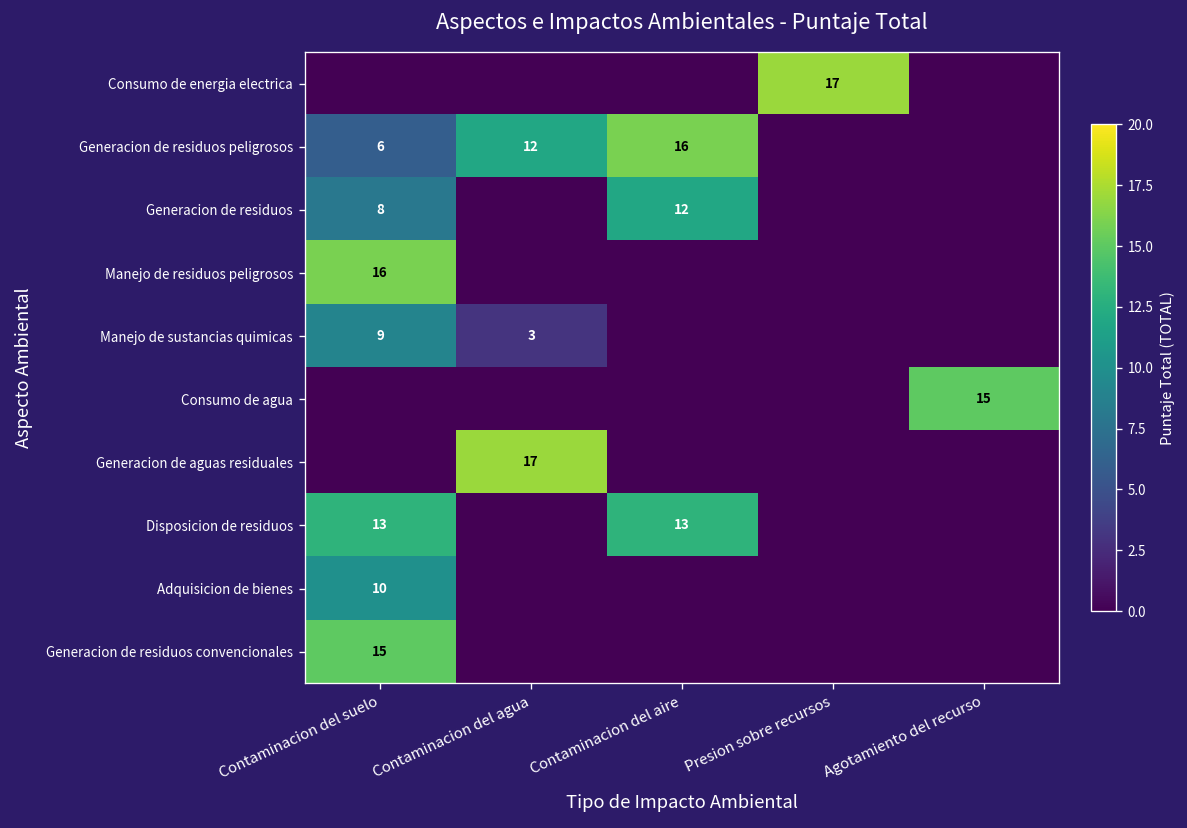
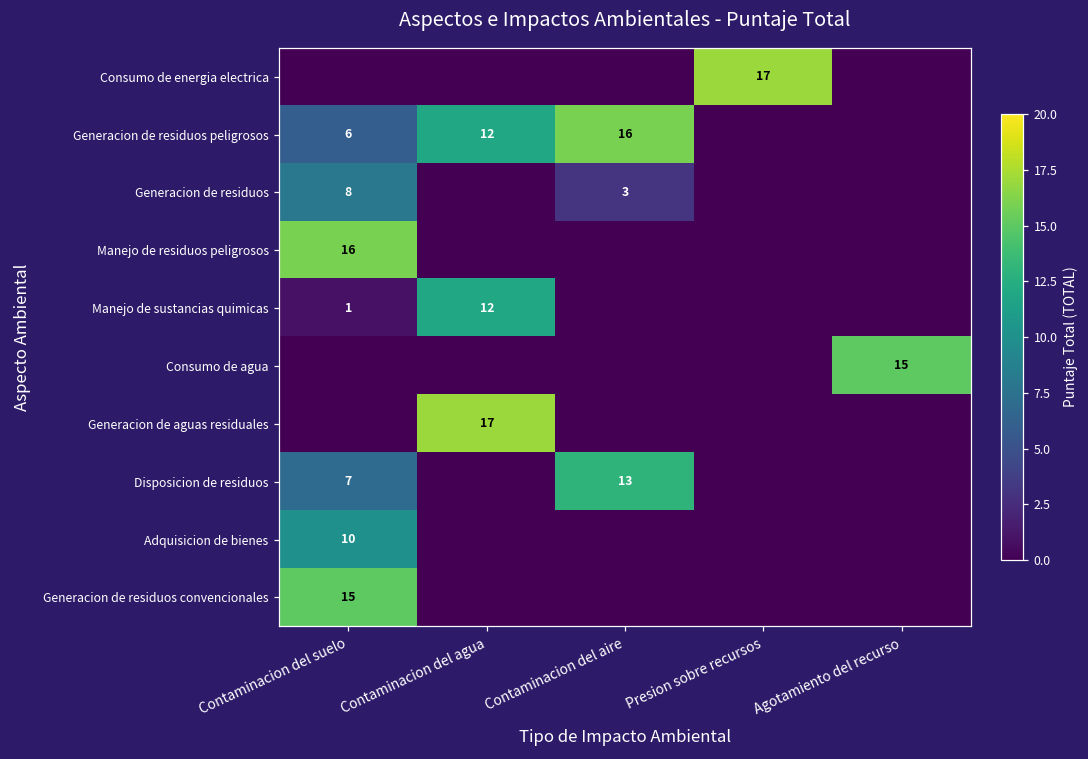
Generacion de residuos, Contaminacion del aire: 12 -> 3
Manejo de sustancias quimicas, Contaminacion del suelo: 9 -> 1
Manejo de sustancias quimicas, Contaminacion del agua: 3 -> 12
Disposicion de residuos, Contaminacion del suelo: 13 -> 7
